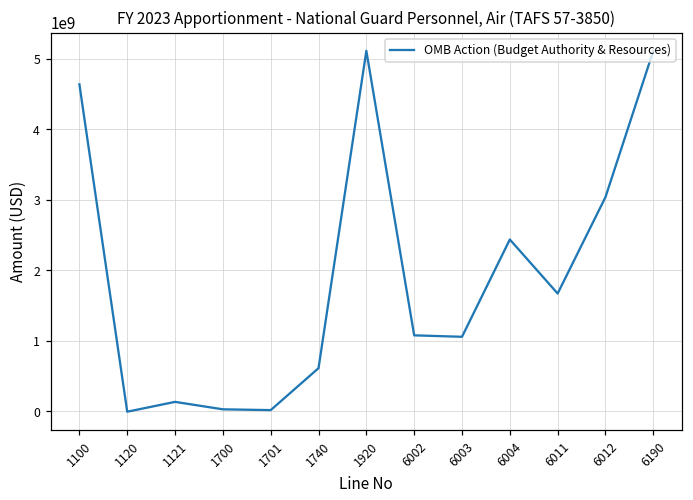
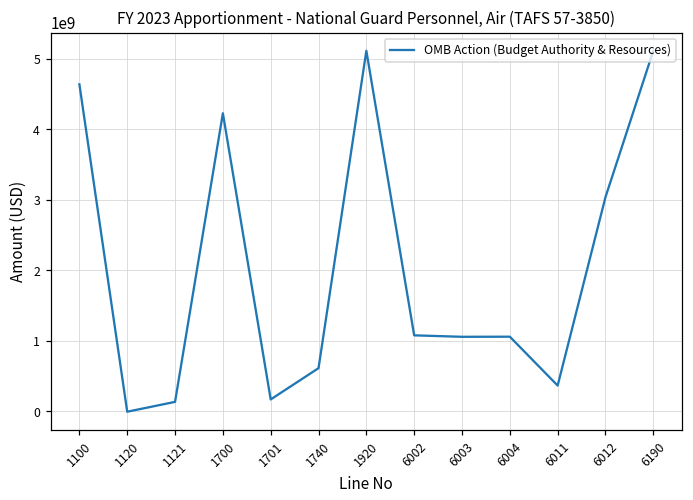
1700: 0 -> 4200000000
1701: 0 -> 200000000
6004: 2400000000 -> 1100000000
6011: 1700000000 -> 400000000
